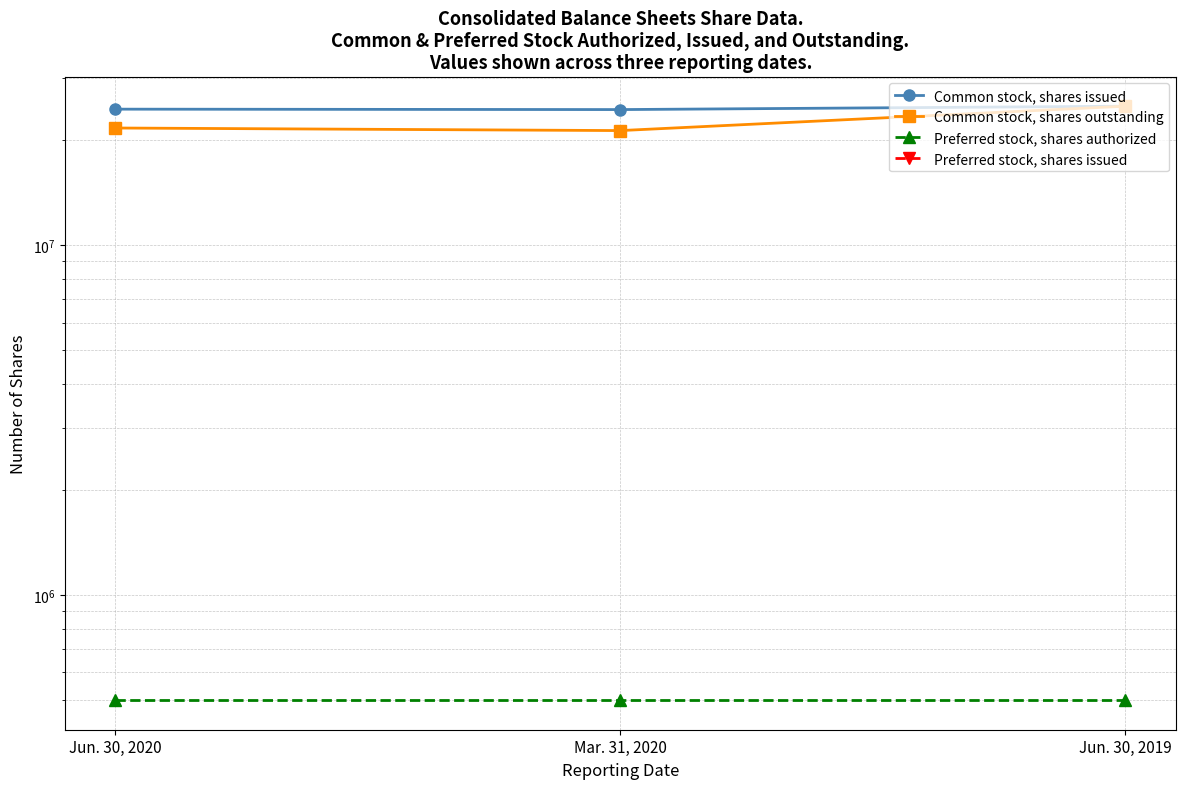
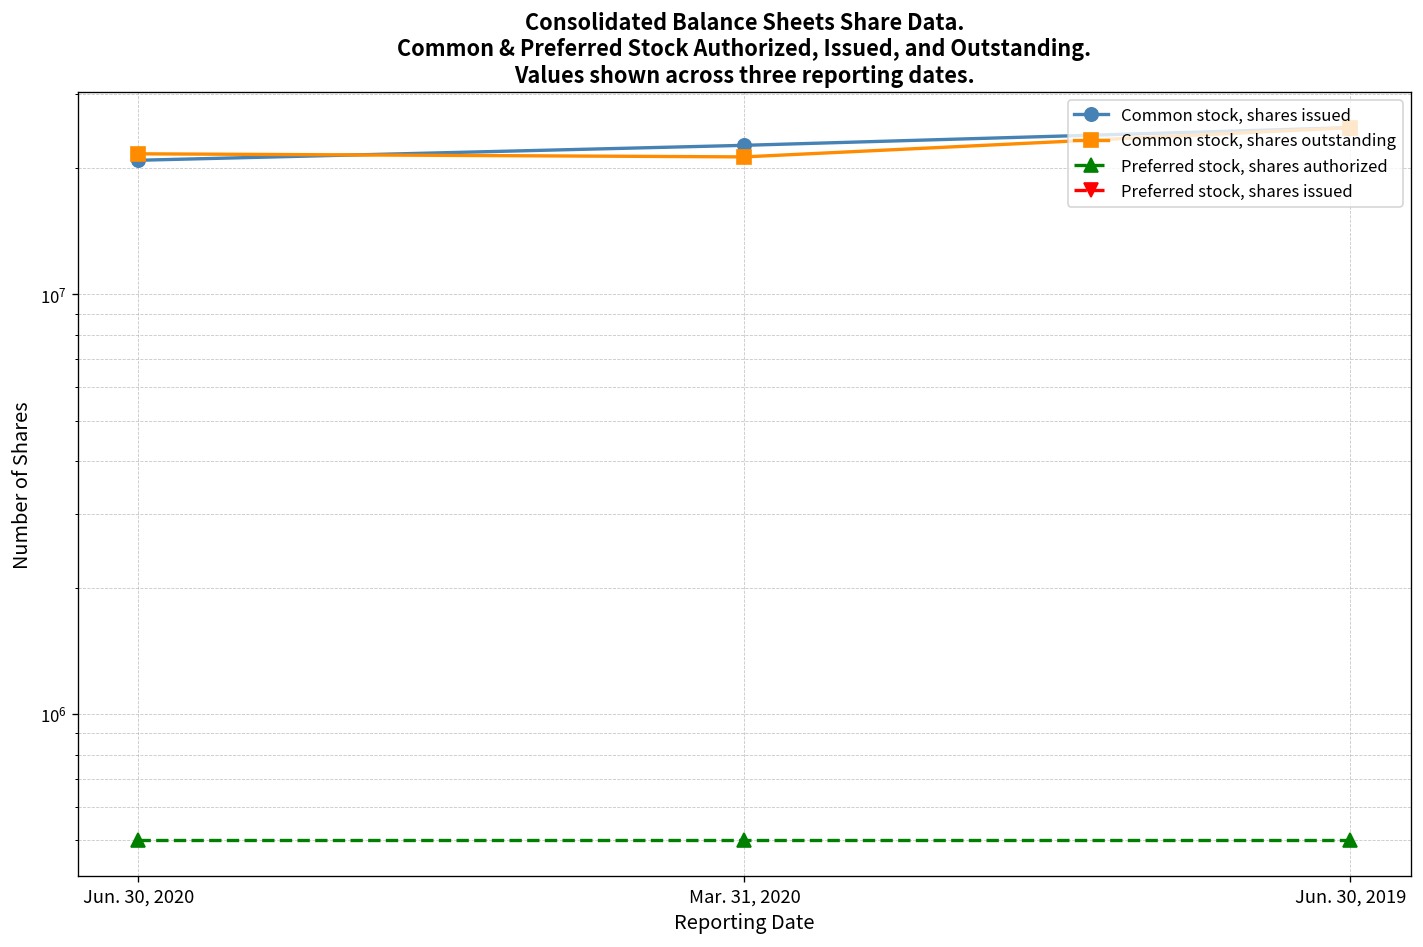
Common stock, shares issued, Jun. 30, 2020: 24000000 -> 21000000
Common stock, shares issued, Mar. 31, 2020: 24000000 -> 23000000
